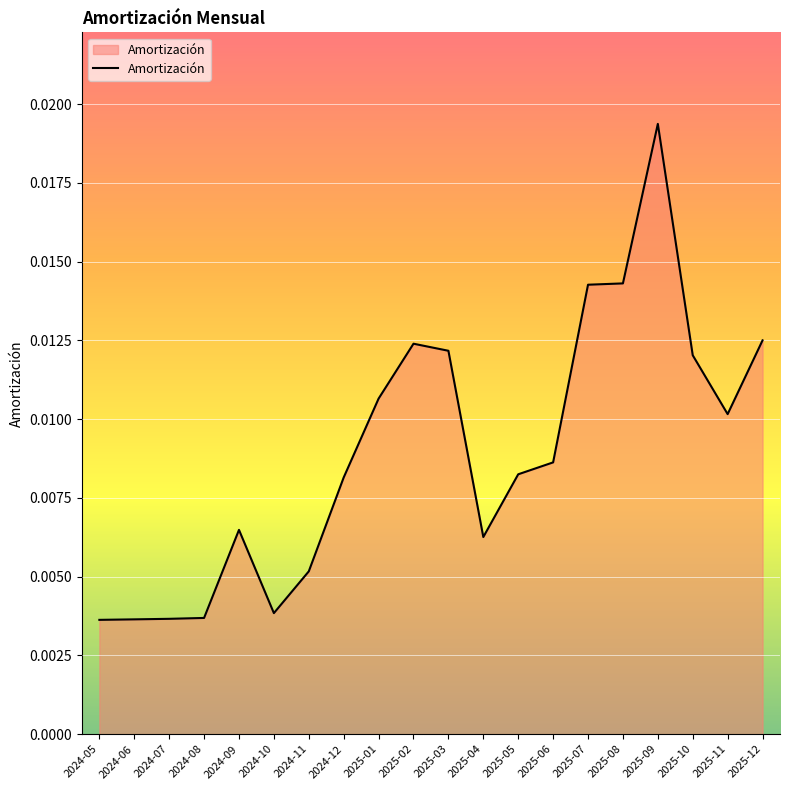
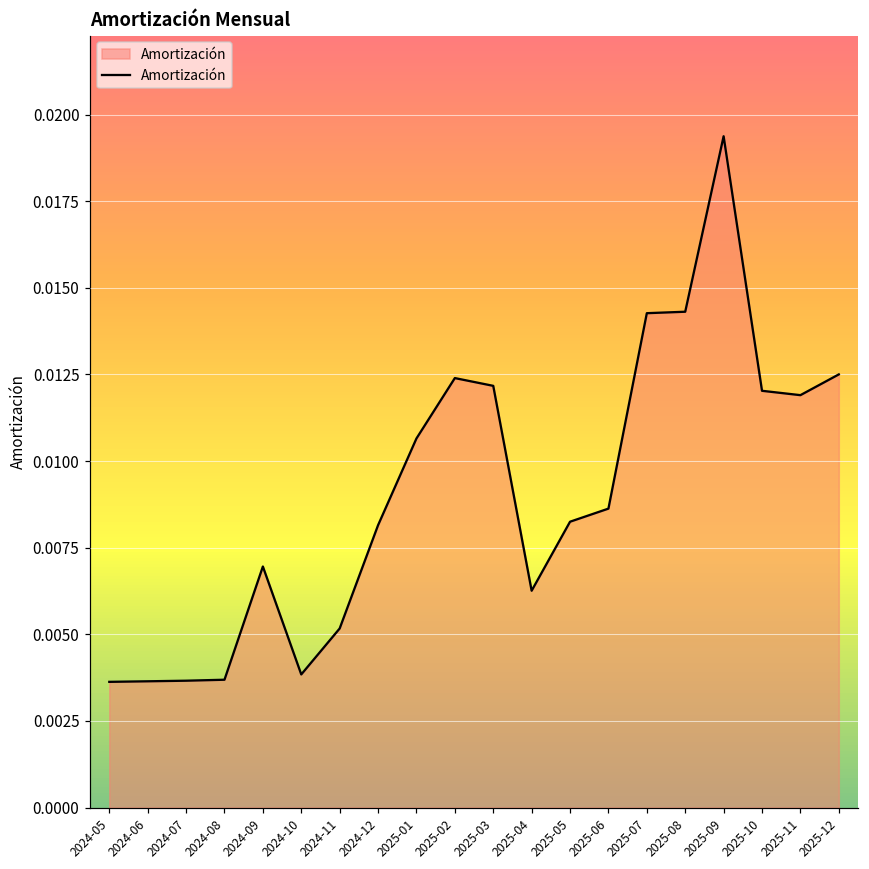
2024-09: 0.0065 -> 0.0070
2025-11: 0.0102 -> 0.0119
